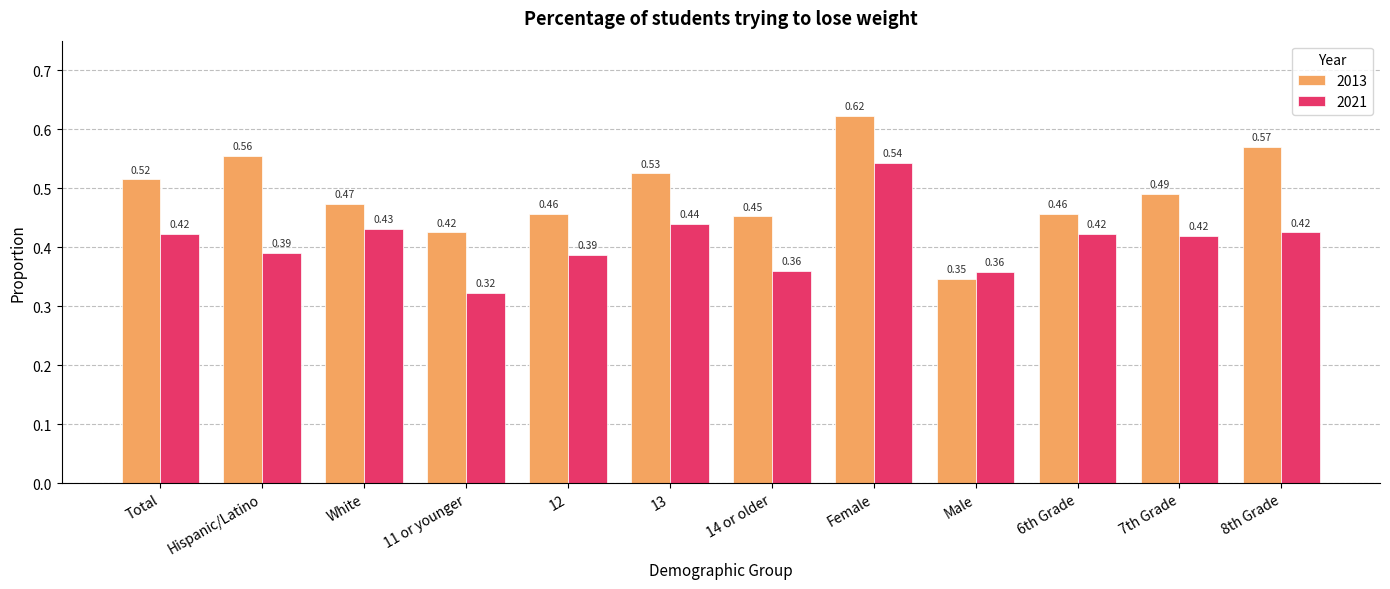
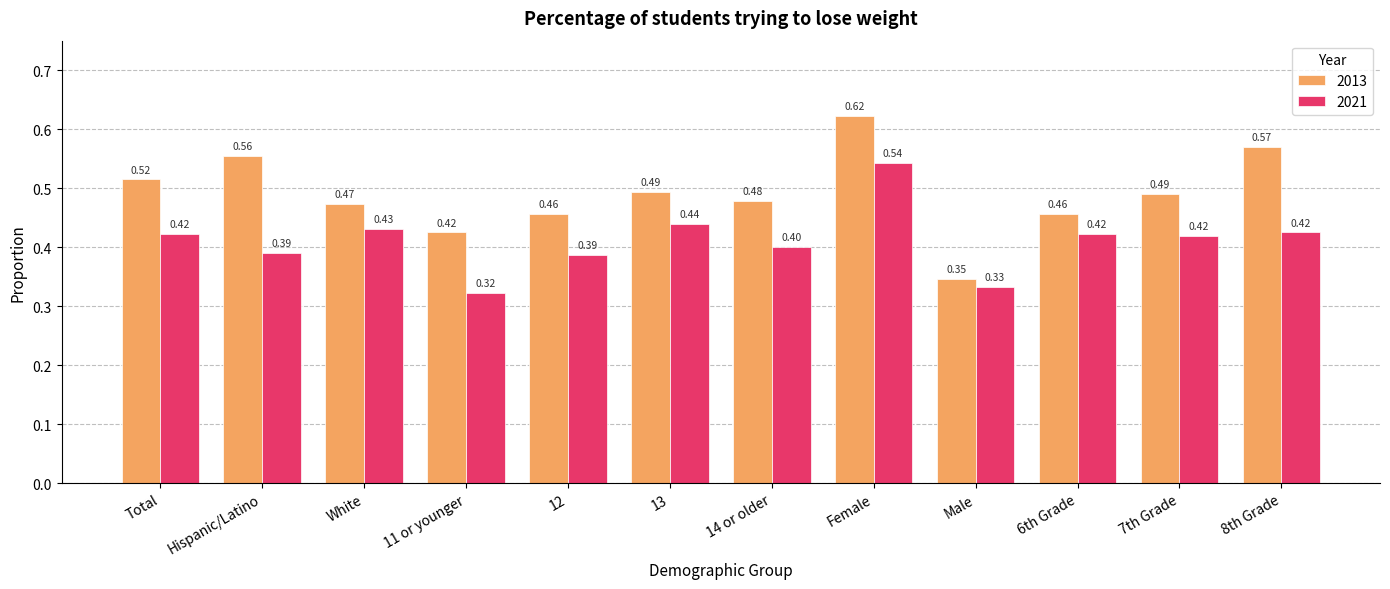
2013, 13: 0.53 -> 0.49
2013, 14 or older: 0.45 -> 0.48
2021, 14 or older: 0.36 -> 0.40
2021, Male: 0.36 -> 0.33
